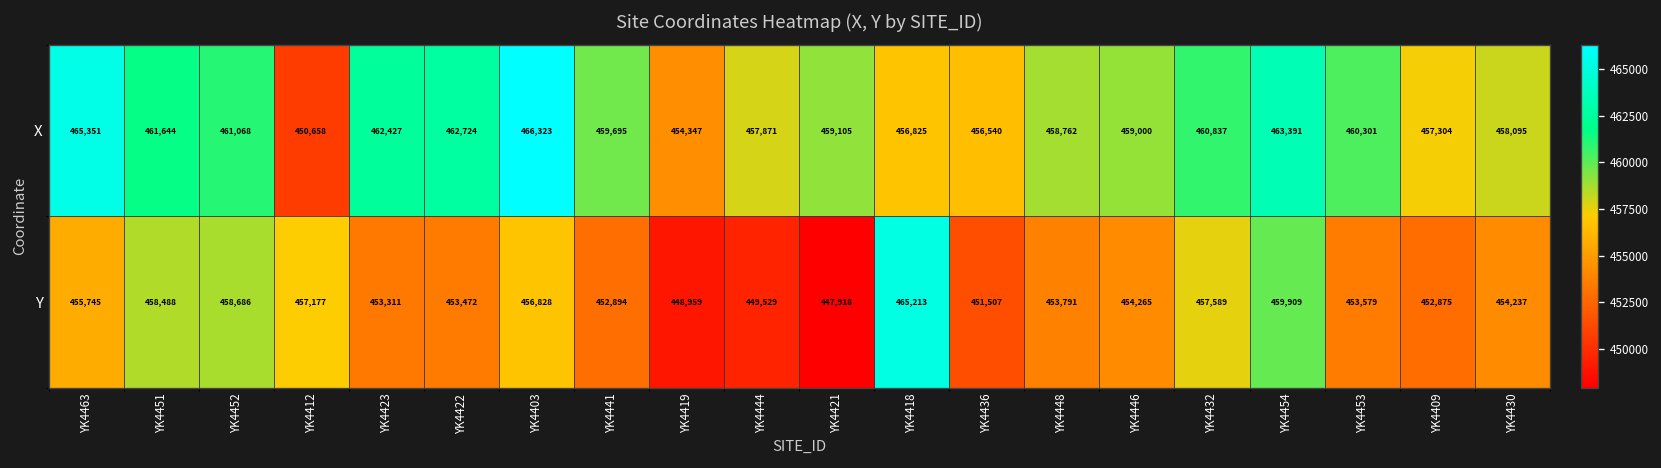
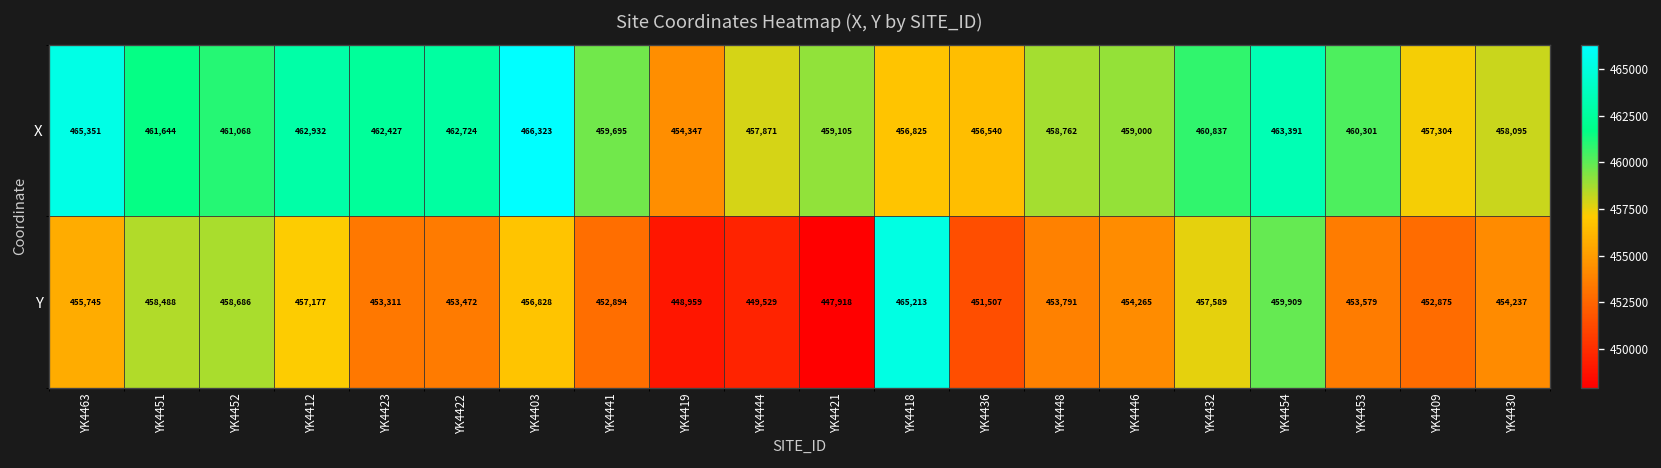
X, YK4412: 450,658 -> 462,932
